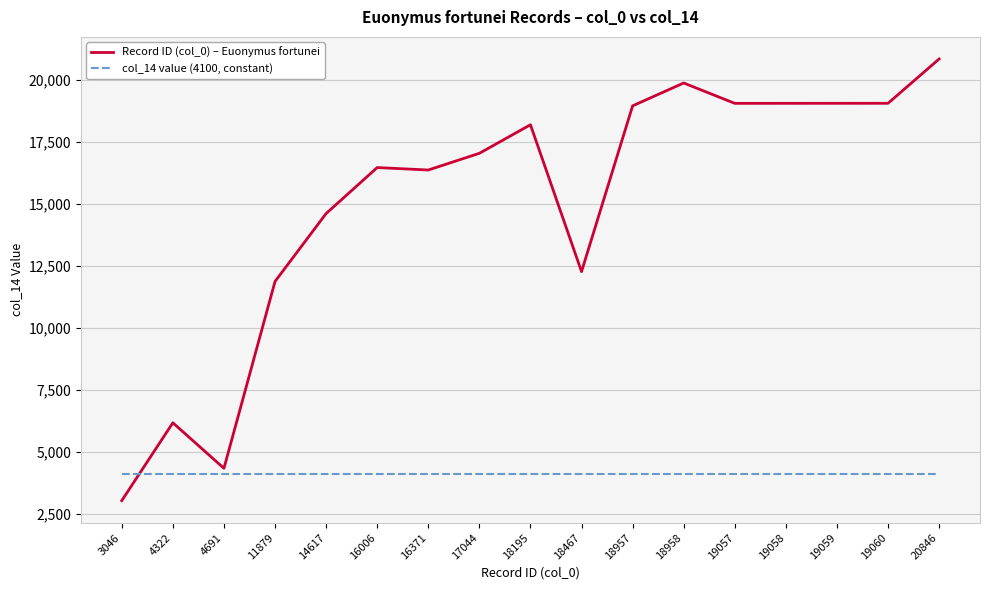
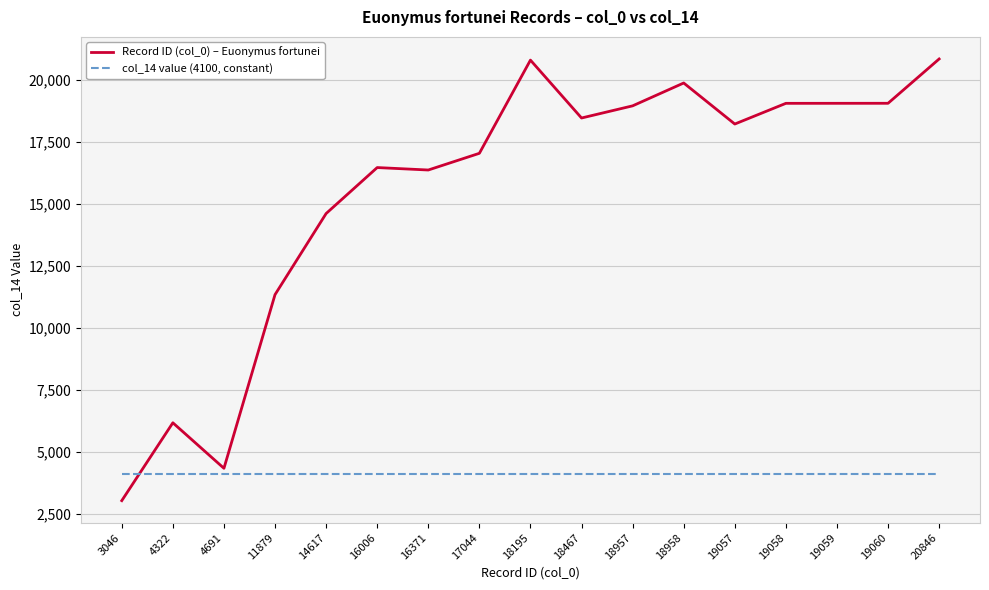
Record ID (col_0) – Euonymus fortunei, 11879: 11,900 -> 11,300
Record ID (col_0) – Euonymus fortunei, 18195: 18,200 -> 20,800
Record ID (col_0) – Euonymus fortunei, 18467: 12,300 -> 18,500
Record ID (col_0) – Euonymus fortunei, 19057: 19,100 -> 18,200
